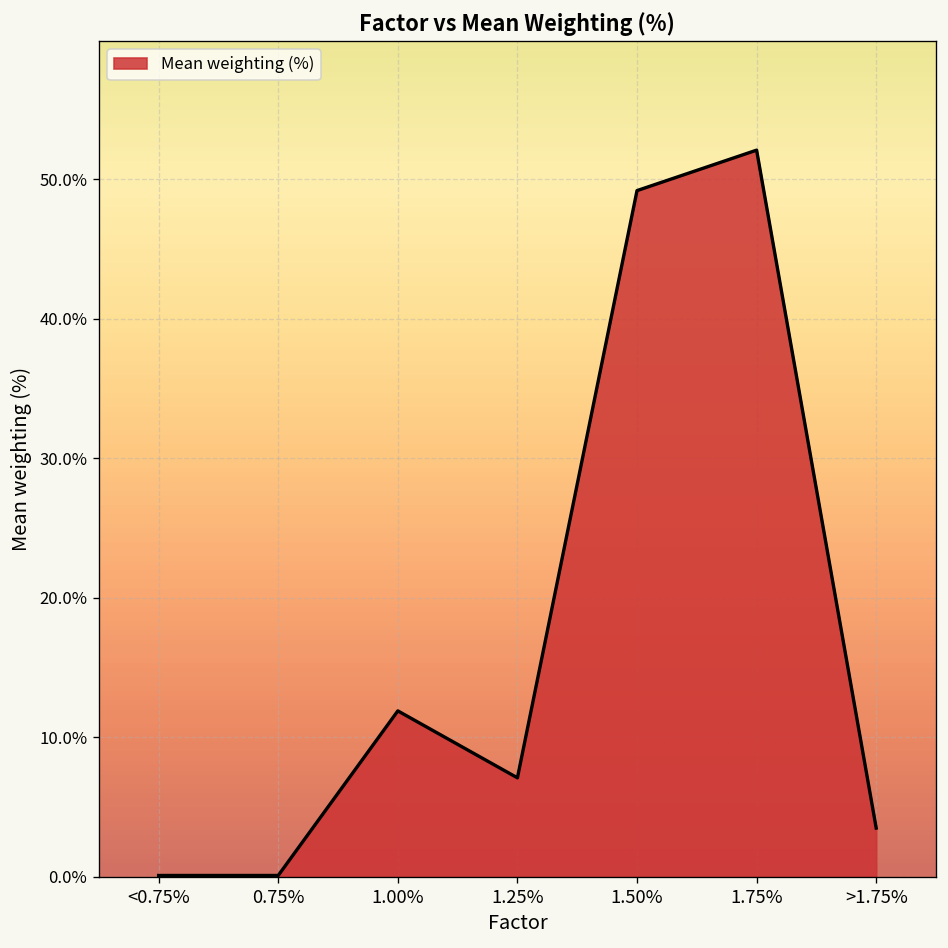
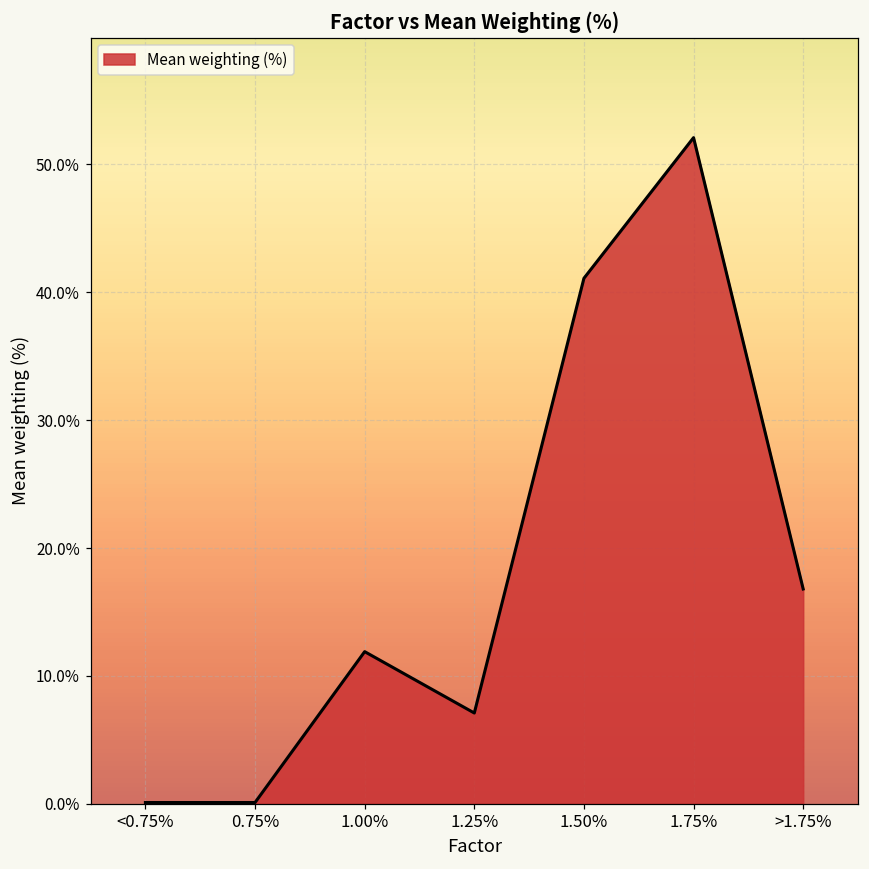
1.50%: 49.2% -> 41.1%
>1.75%: 3.5% -> 16.8%
